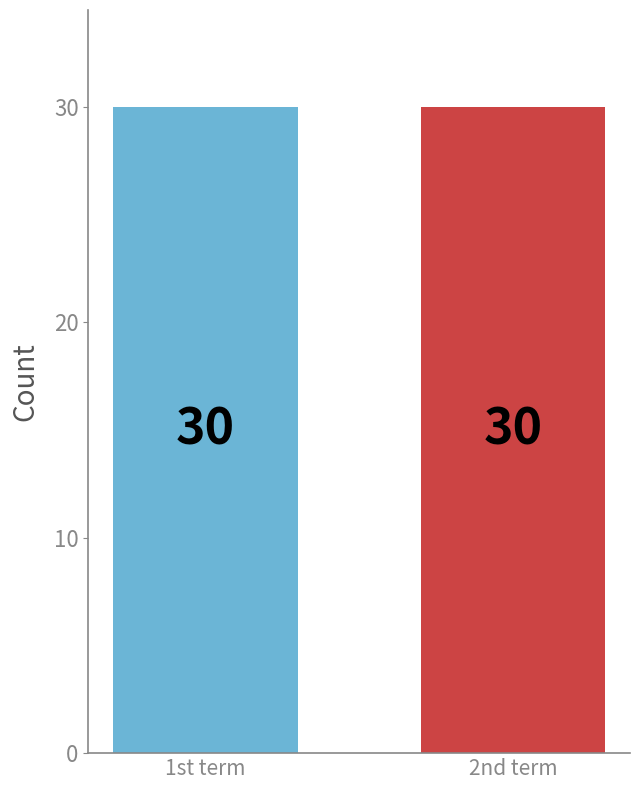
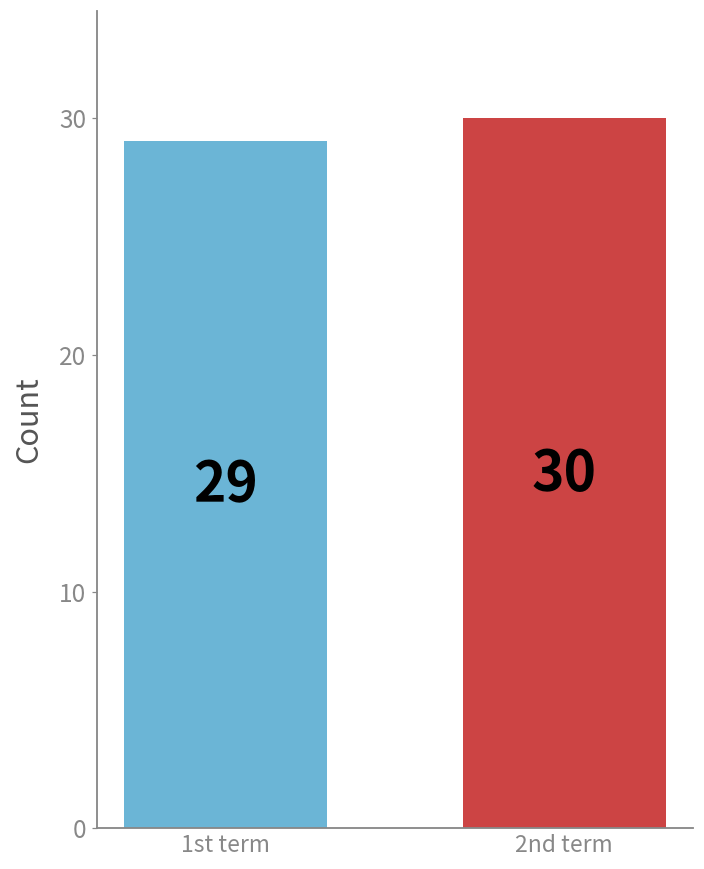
1st term: 30 -> 29
